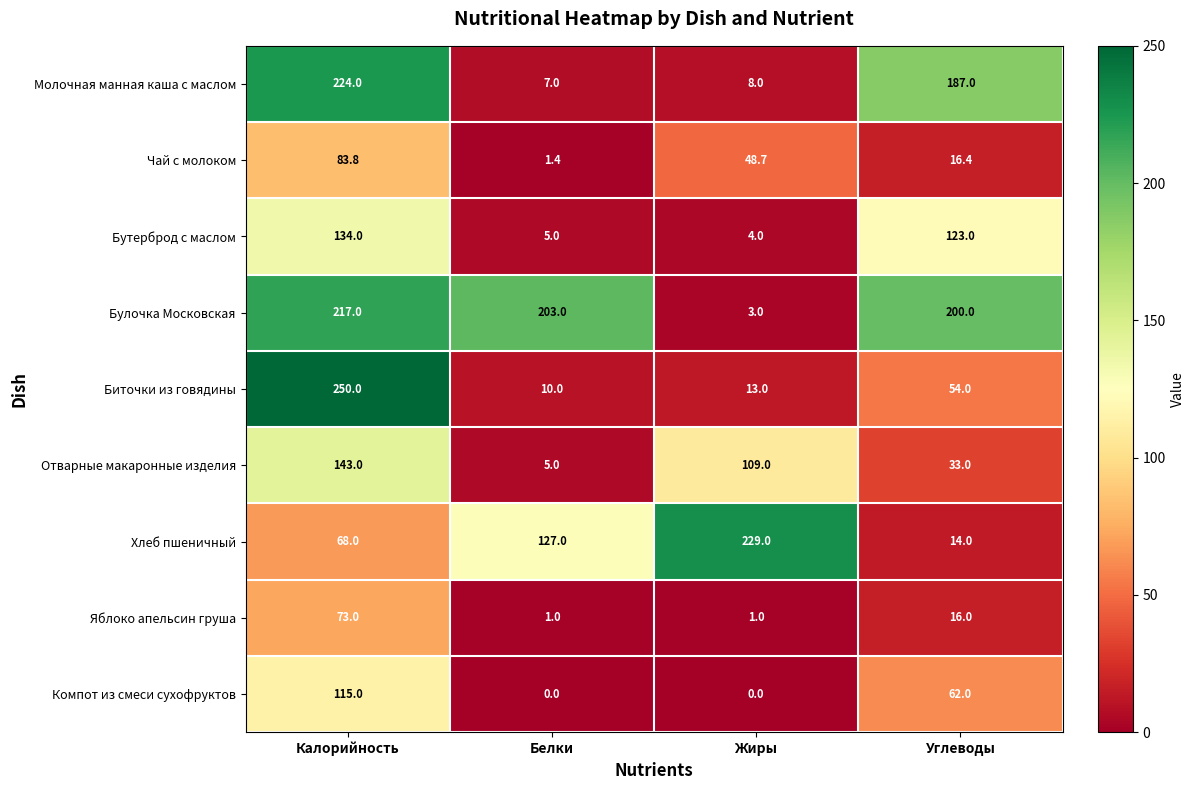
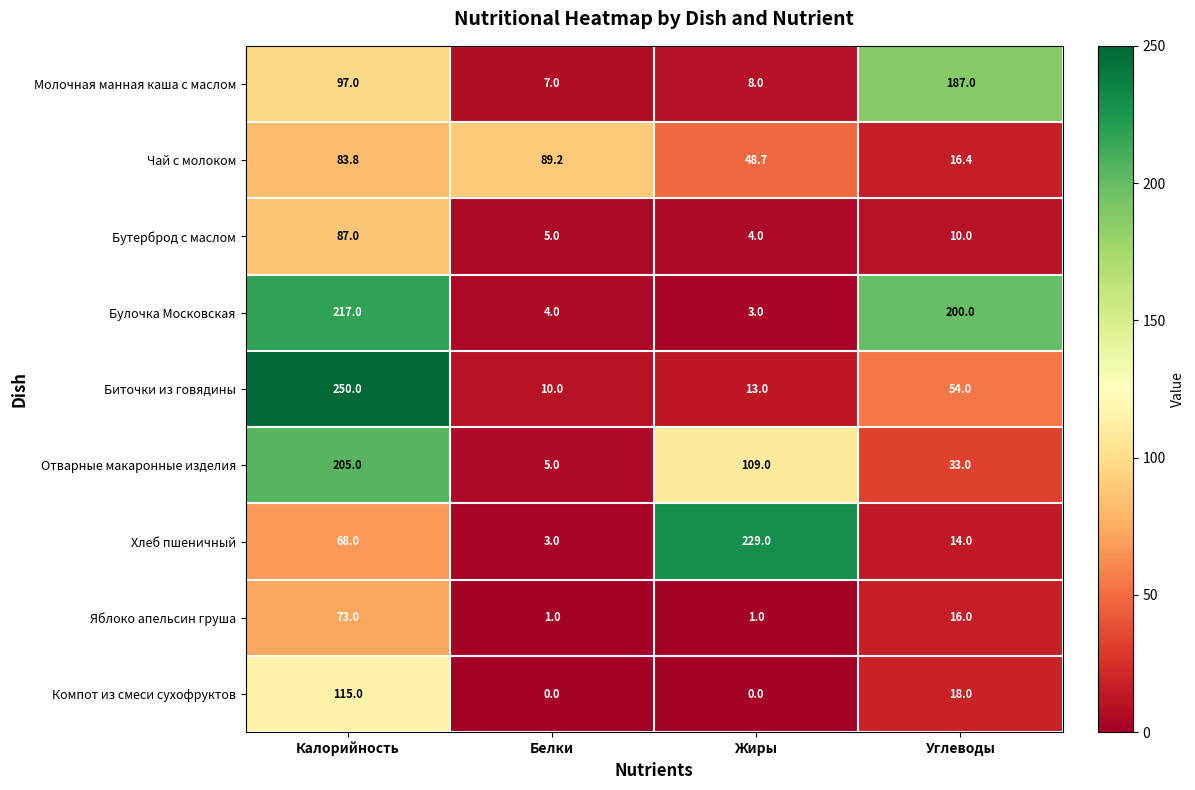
Молочная манная каша с маслом, Калорийность: 224.0 -> 97.0
Чай с молоком, Белки: 1.4 -> 89.2
Бутерброд с маслом, Калорийность: 134.0 -> 87.0
Бутерброд с маслом, Углеводы: 123.0 -> 10.0
Булочка Московская, Белки: 203.0 -> 4.0
Отварные макаронные изделия, Калорийность: 143.0 -> 205.0
Хлеб пшеничный, Белки: 127.0 -> 3.0
Компот из смеси сухофруктов, Углеводы: 62.0 -> 18.0
